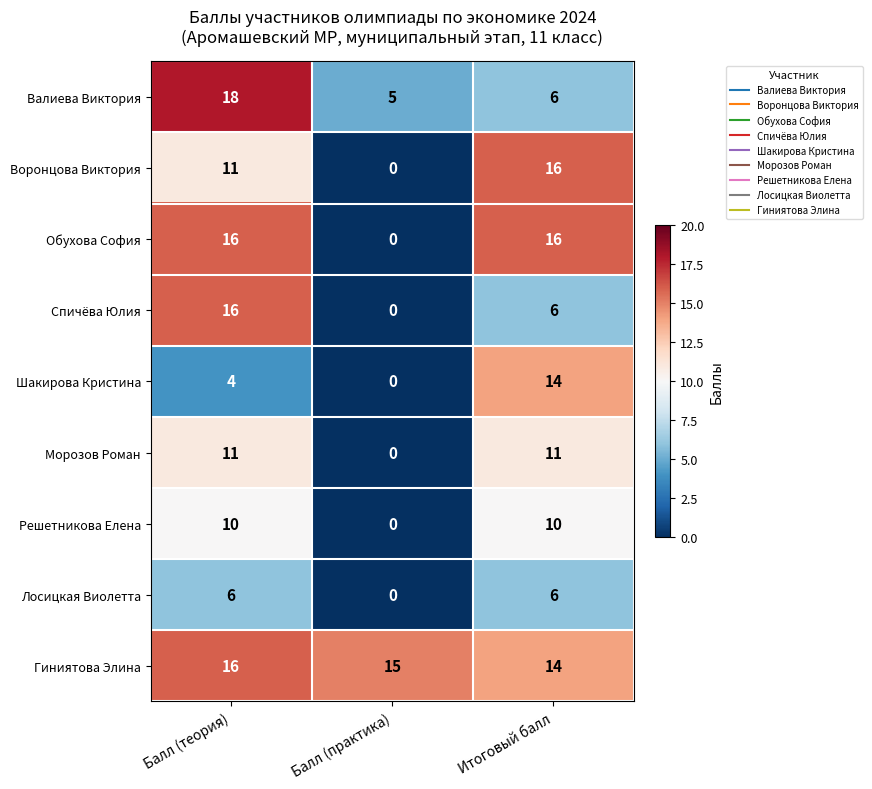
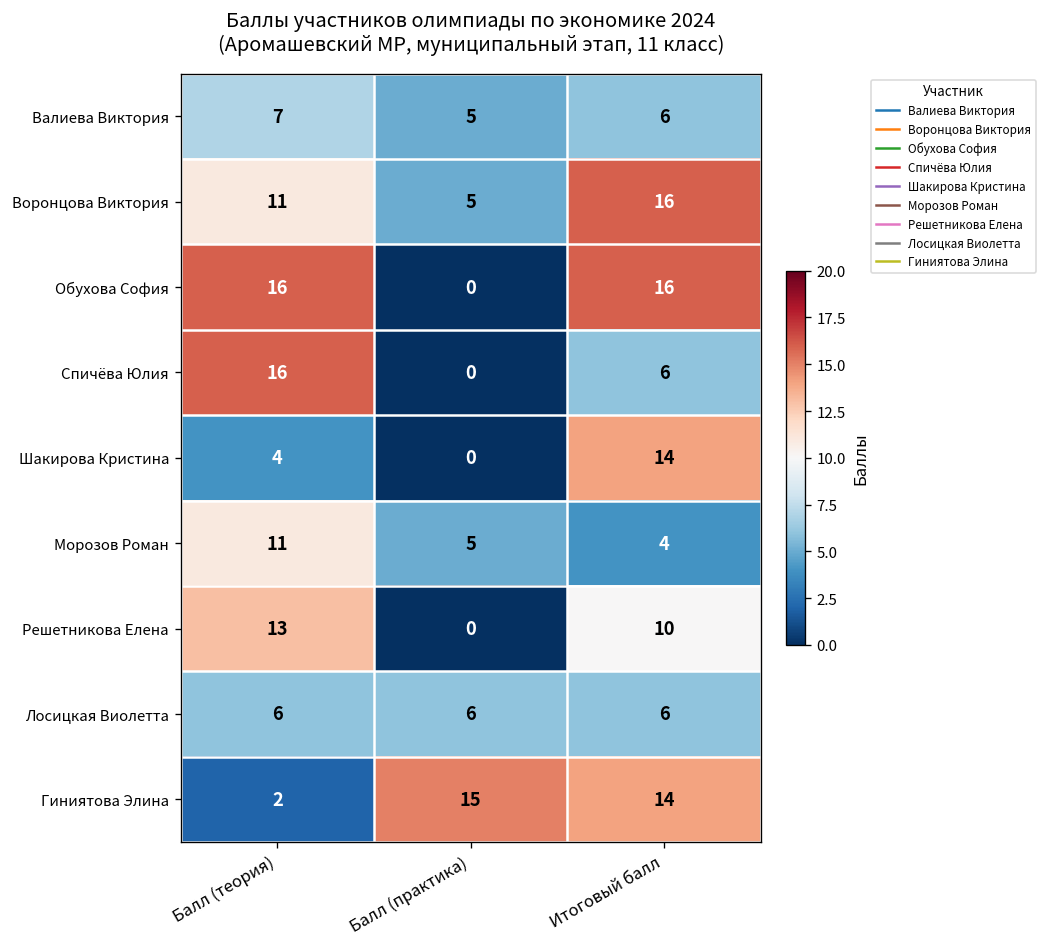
Валиева Виктория, Балл (теория): 18 -> 7
Воронцова Виктория, Балл (практика): 0 -> 5
Морозов Роман, Балл (практика): 0 -> 5
Морозов Роман, Итоговый балл: 11 -> 4
Решетникова Елена, Балл (теория): 10 -> 13
Лосицкая Виолетта, Балл (практика): 0 -> 6
Гиниятова Элина, Балл (теория): 16 -> 2
